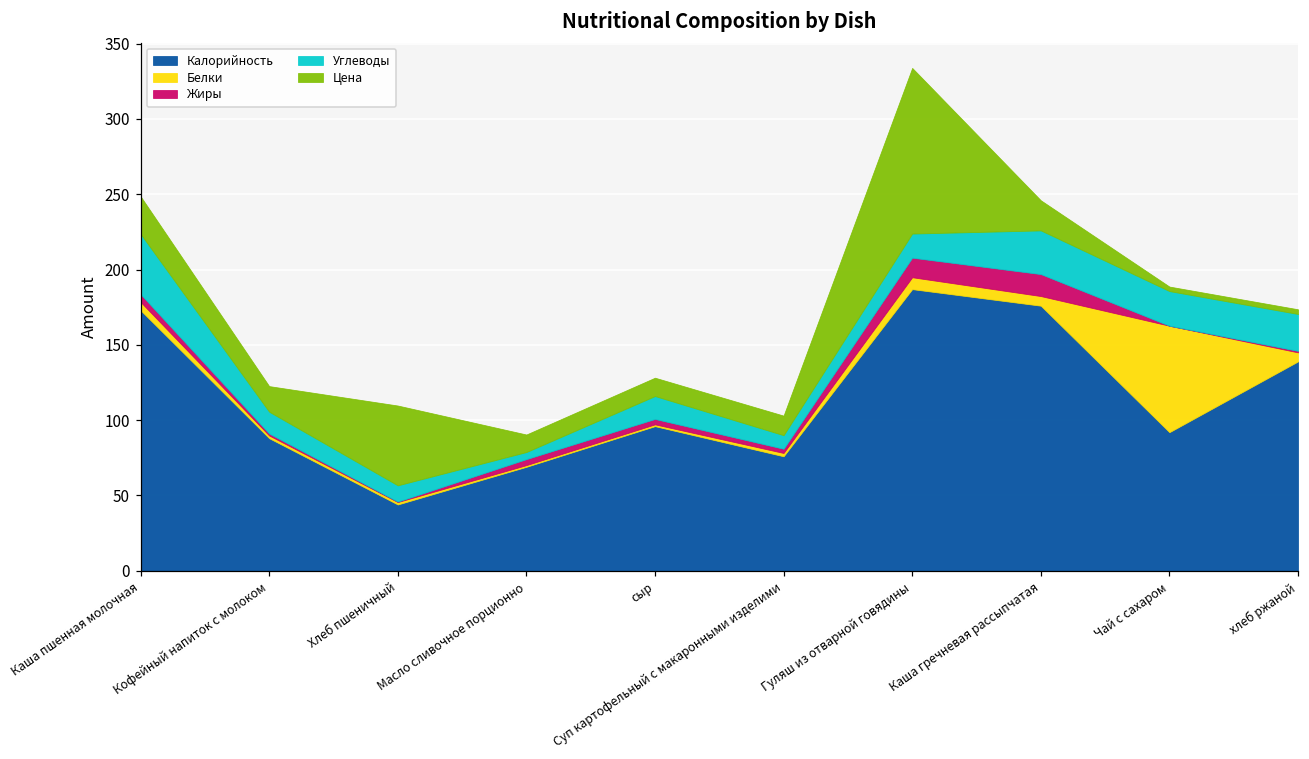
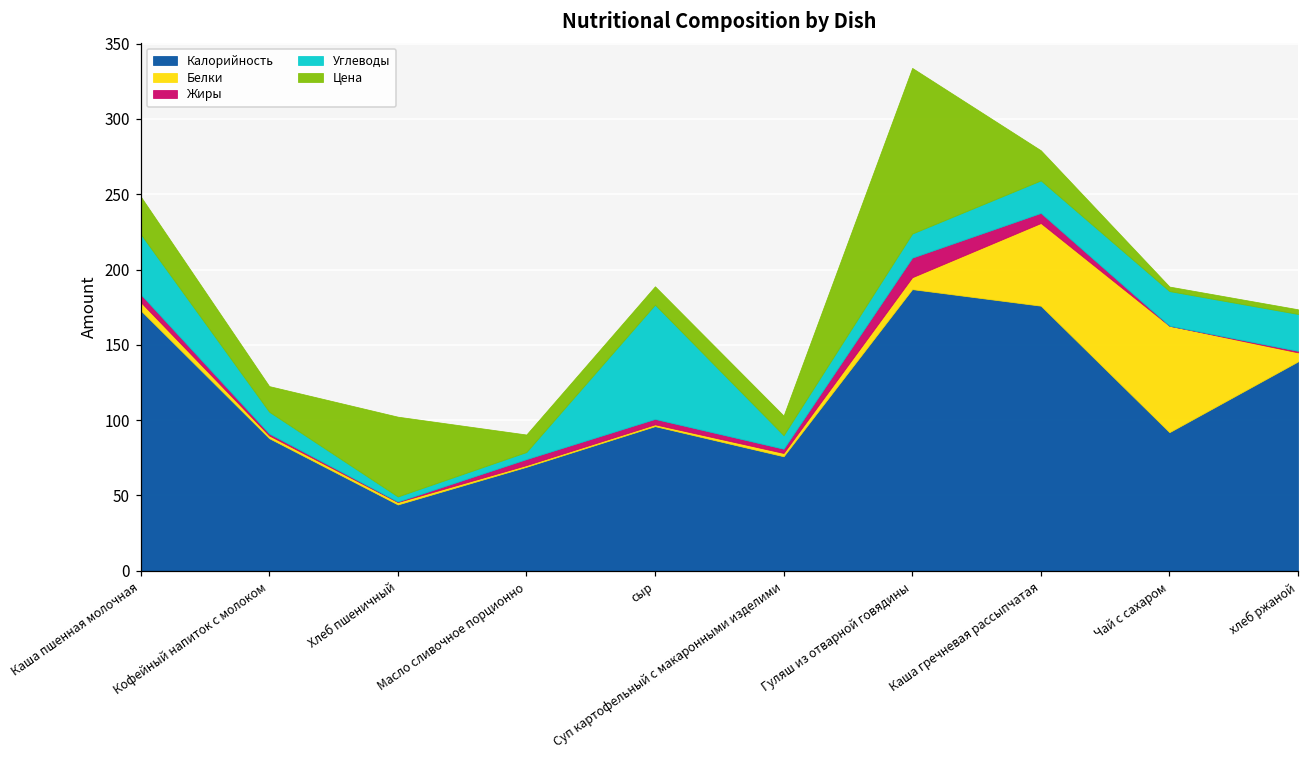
Углеводы, Хлеб пшеничный: 11 -> 3
Углеводы, сыр: 15 -> 76
Белки, Каша гречневая рассыпчатая: 6 -> 55
Жиры, Каша гречневая рассыпчатая: 15 -> 7
Углеводы, Каша гречневая рассыпчатая: 29 -> 22
